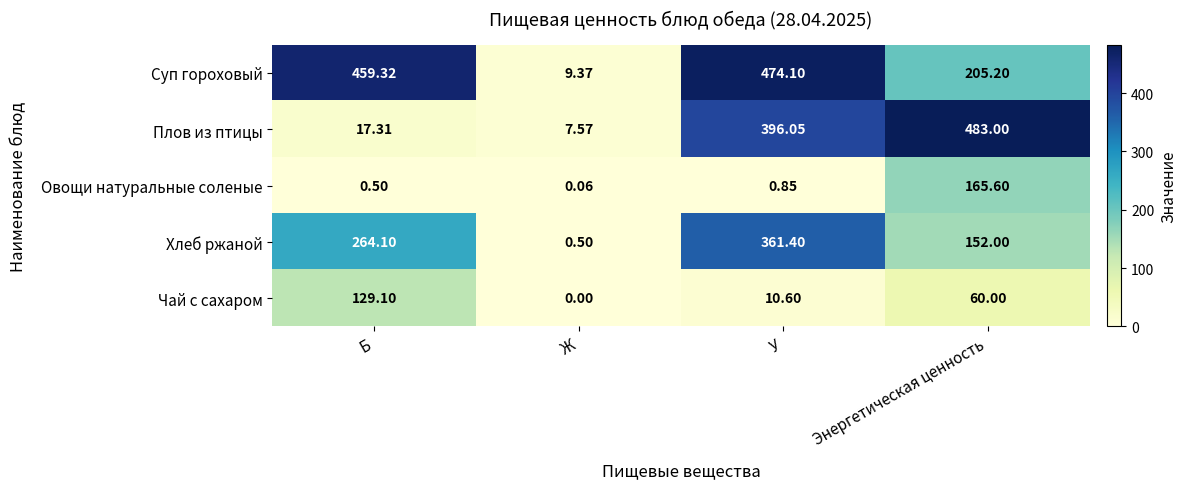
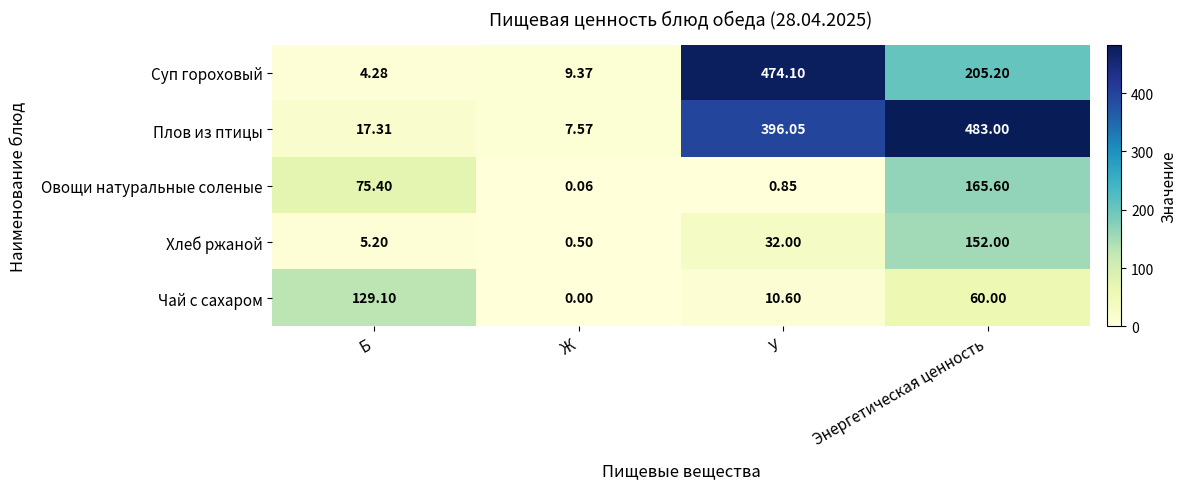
Суп гороховый, Б: 459.32 -> 4.28
Овощи натуральные соленые, Б: 0.50 -> 75.40
Хлеб ржаной, Б: 264.10 -> 5.20
Хлеб ржаной, У: 361.40 -> 32.00
